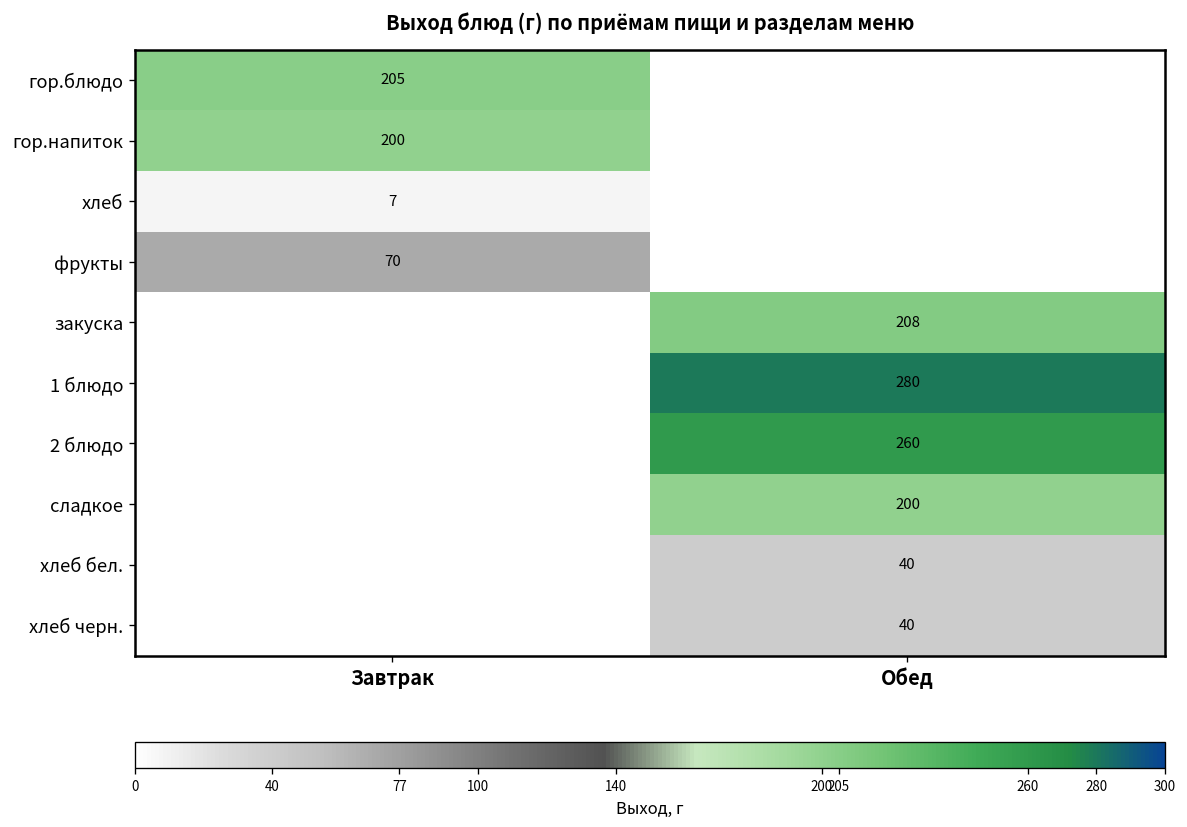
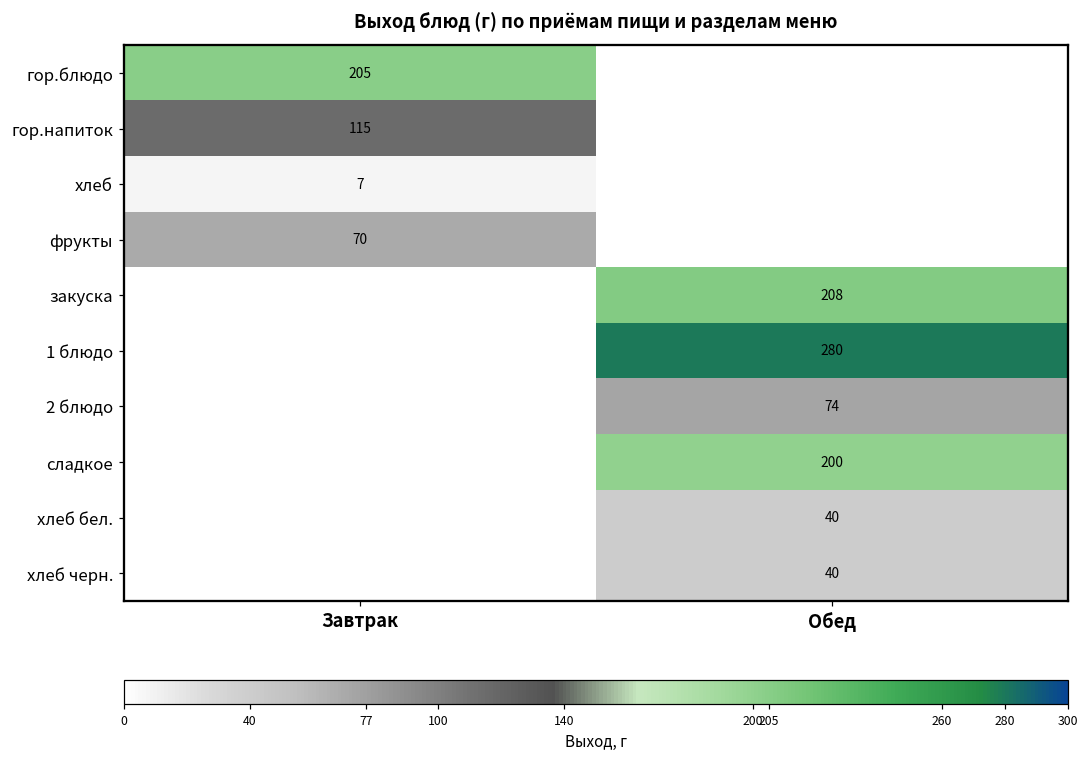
гор.напиток, Завтрак: 200 -> 115
2 блюдо, Обед: 260 -> 74
